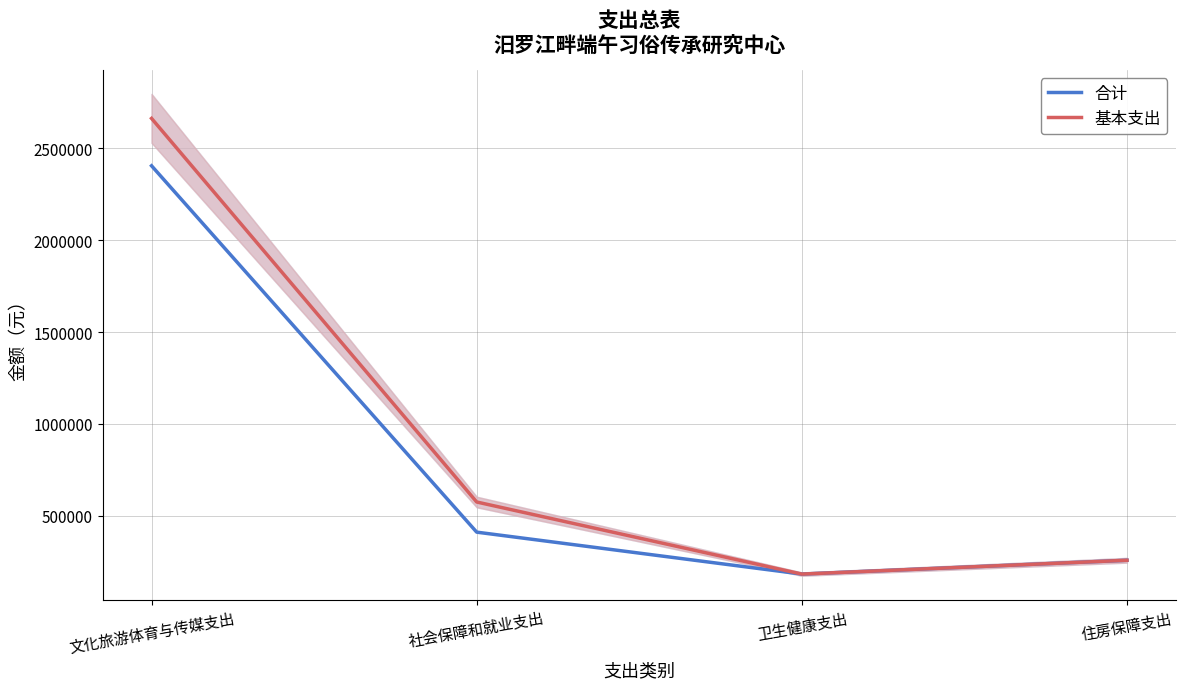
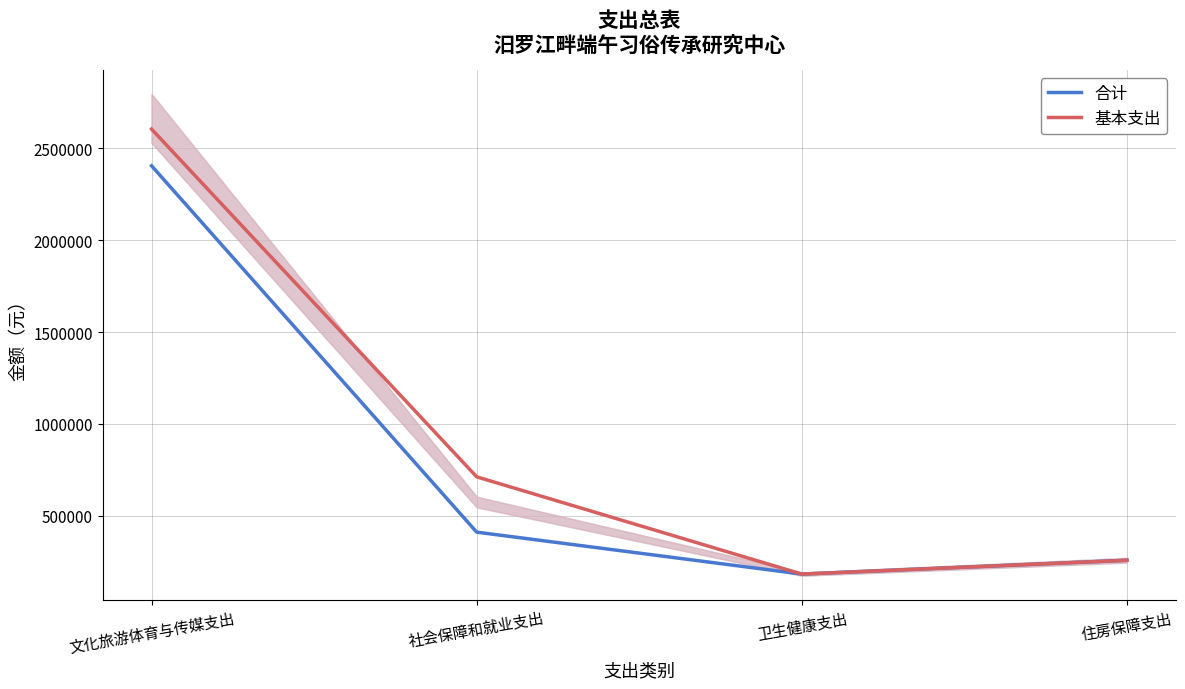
基本支出, 文化旅游体育与传媒支出: 2660000 -> 2610000
基本支出, 社会保障和就业支出: 580000 -> 710000
